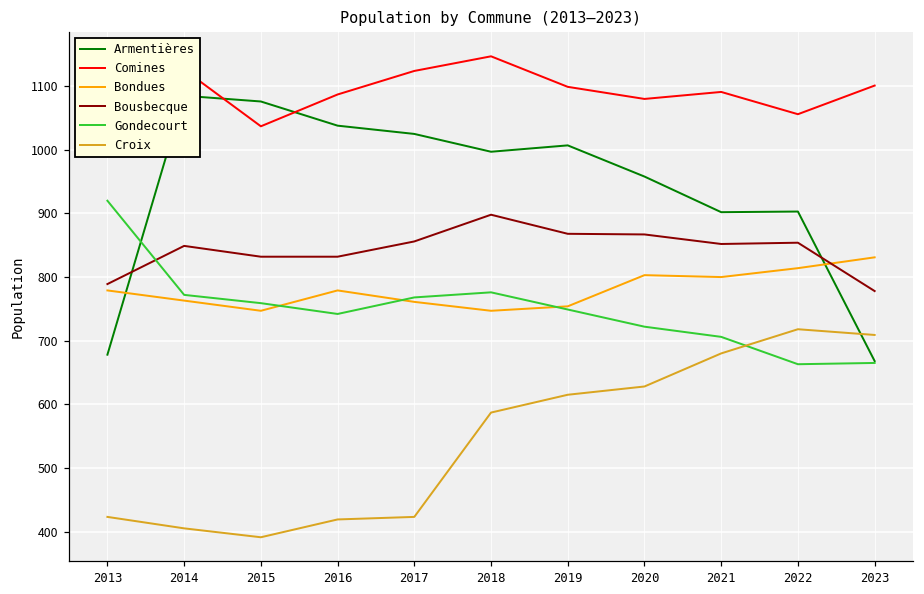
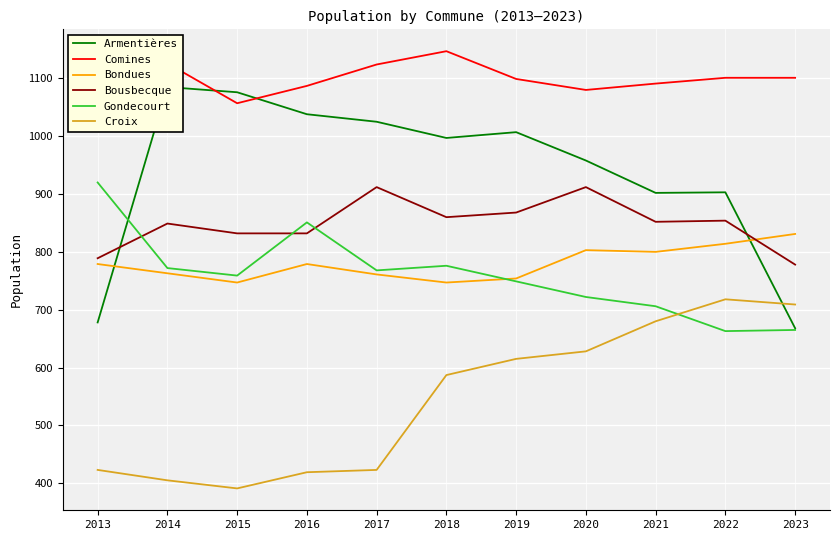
Comines, 2015: 1040 -> 1060
Gondecourt, 2016: 740 -> 850
Bousbecque, 2017: 860 -> 910
Bousbecque, 2018: 900 -> 860
Bousbecque, 2020: 870 -> 910
Comines, 2022: 1060 -> 1100
